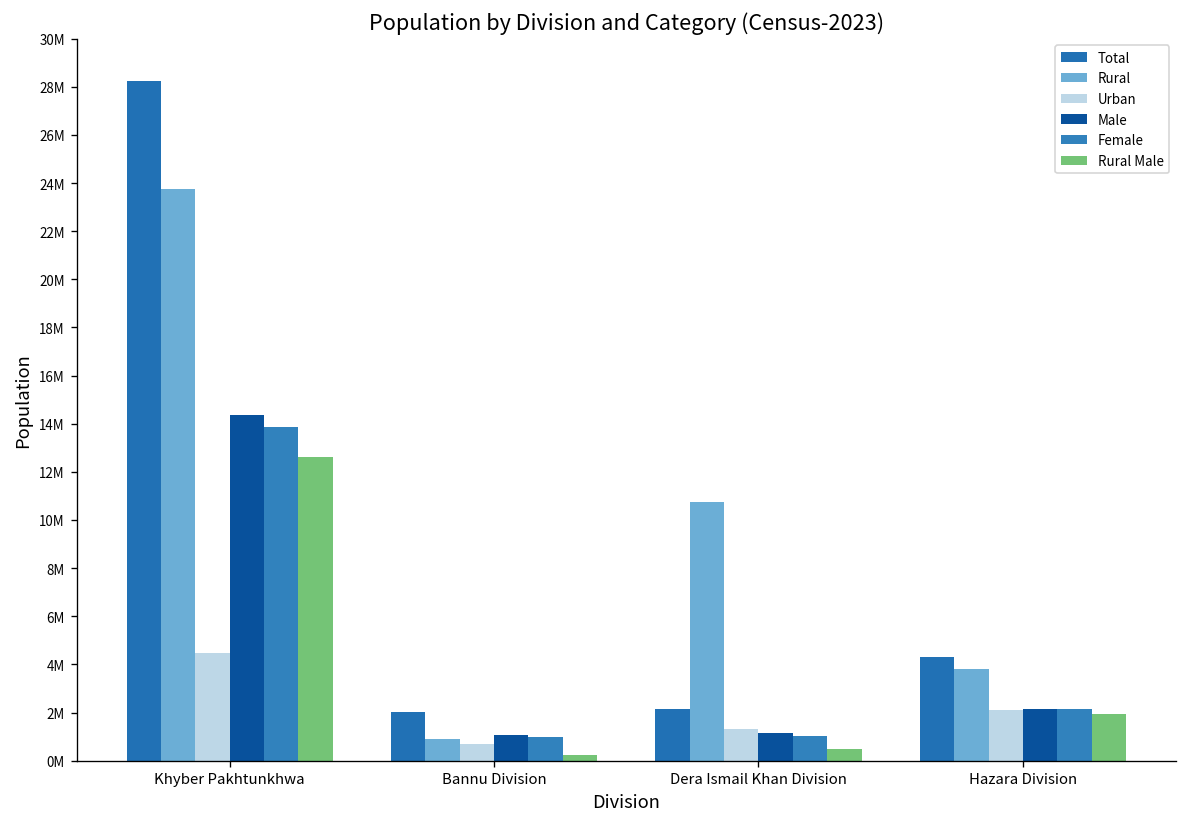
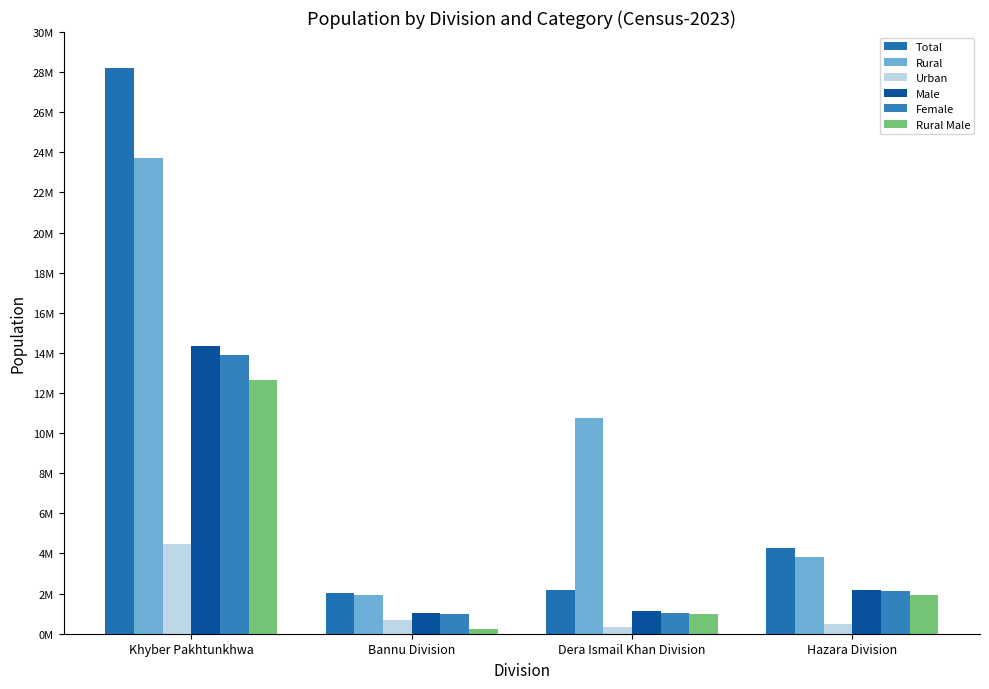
Rural, Bannu Division: 900000 -> 1900000
Urban, Dera Ismail Khan Division: 1300000 -> 300000
Rural Male, Dera Ismail Khan Division: 500000 -> 1000000
Urban, Hazara Division: 2100000 -> 500000
